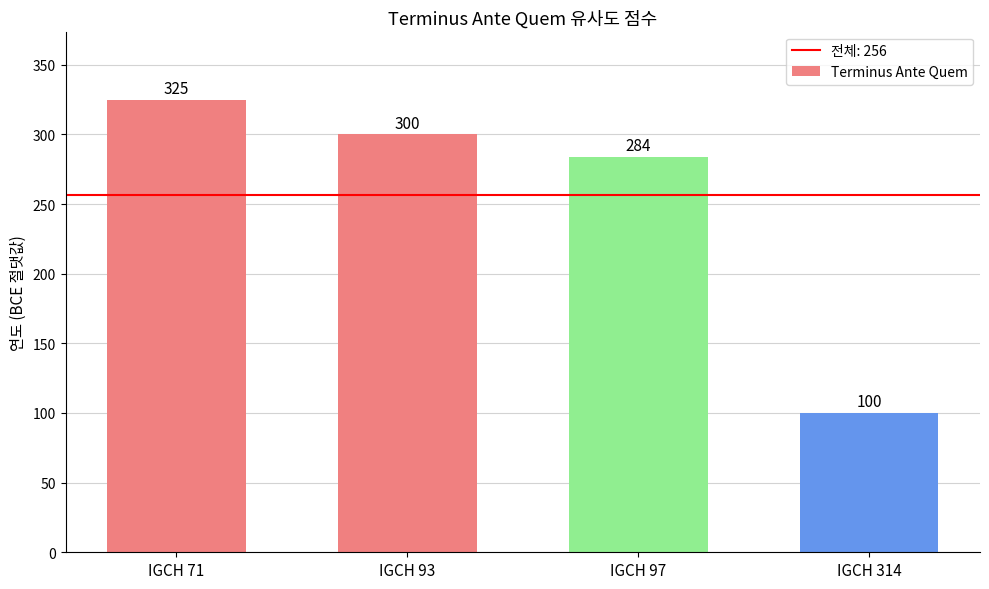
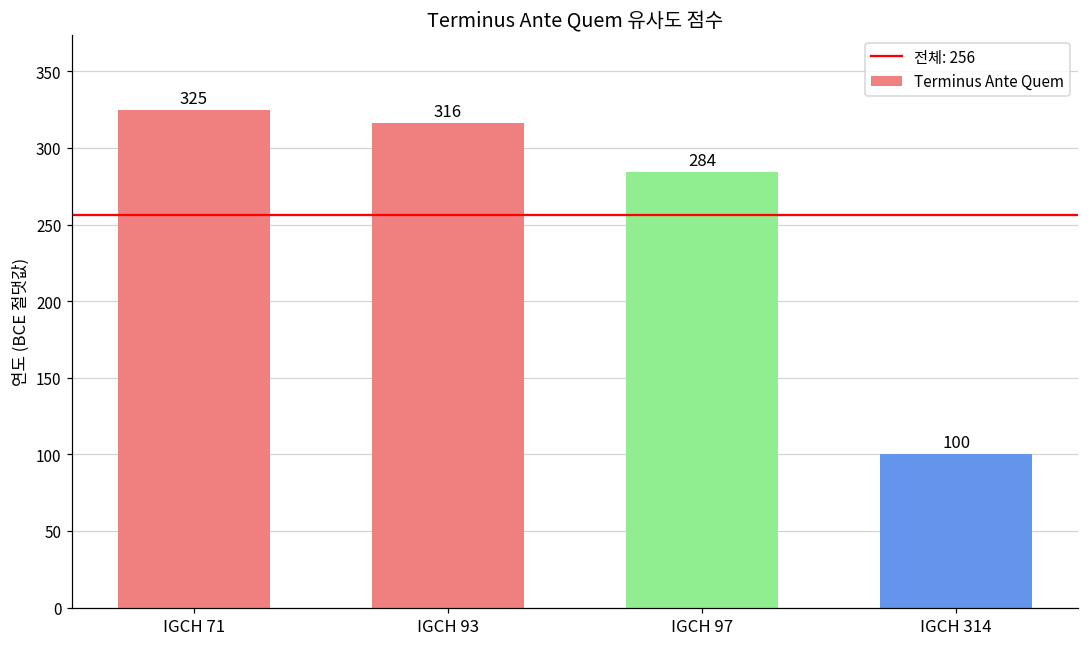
IGCH 93: 300 -> 316
